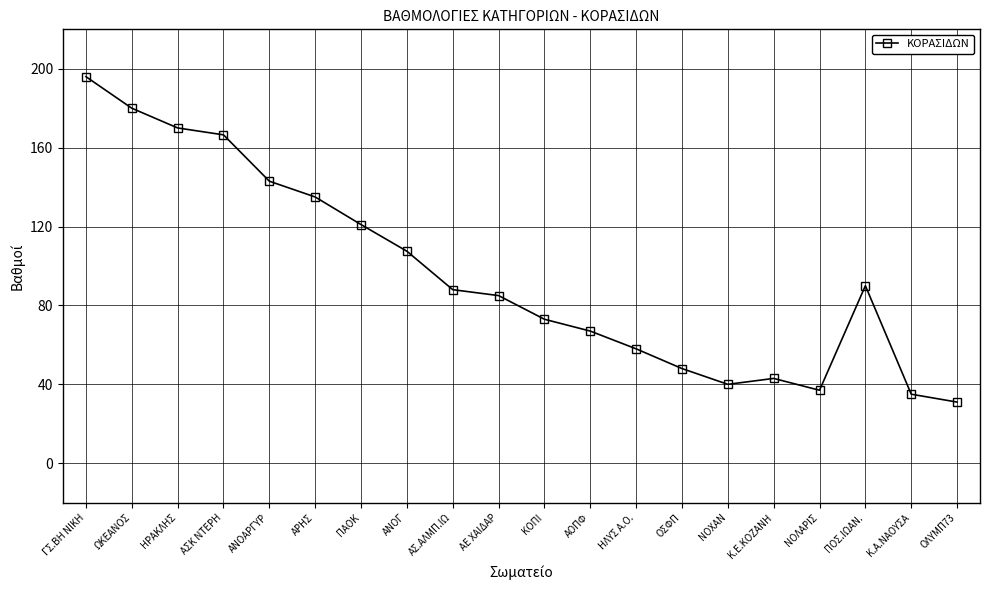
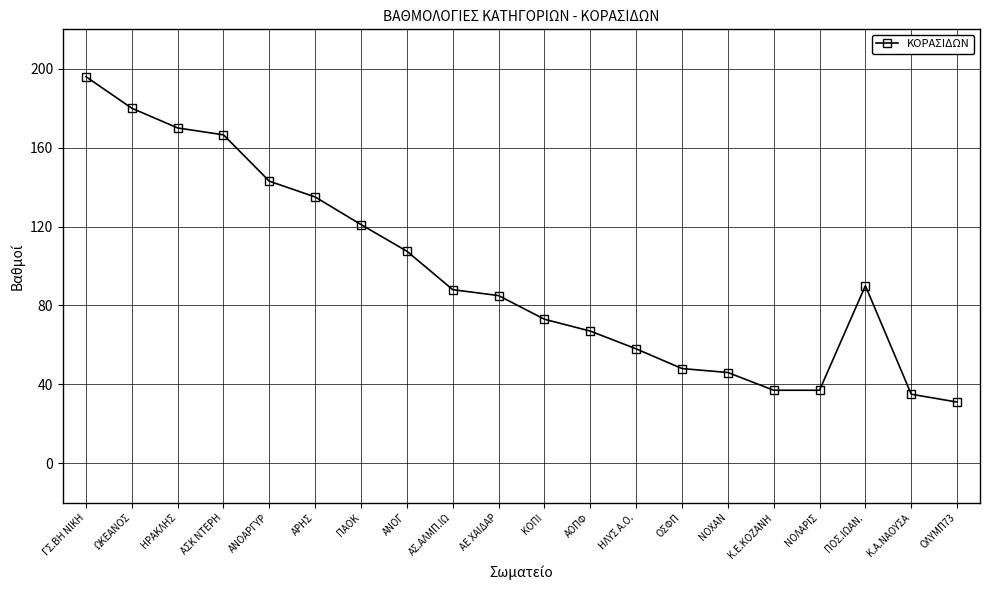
ΝΟΧΑΝ: 40 -> 46
Κ.Ε.ΚΟΖΑΝΗ: 43 -> 37
